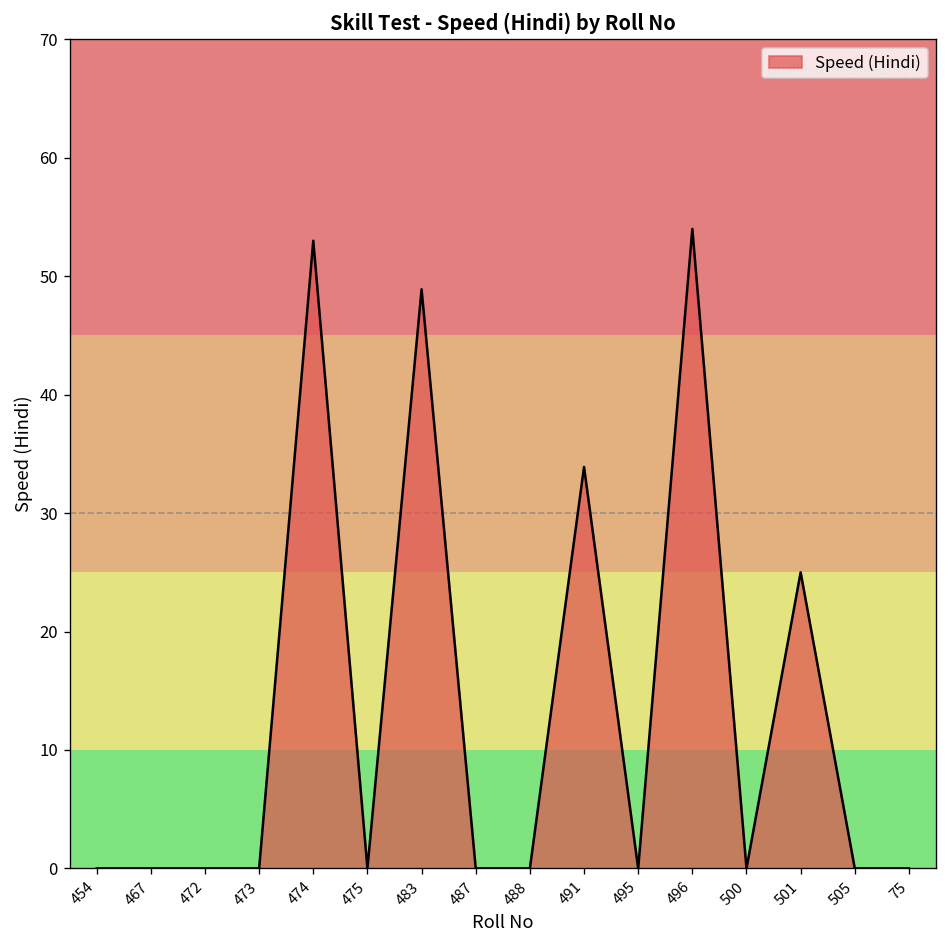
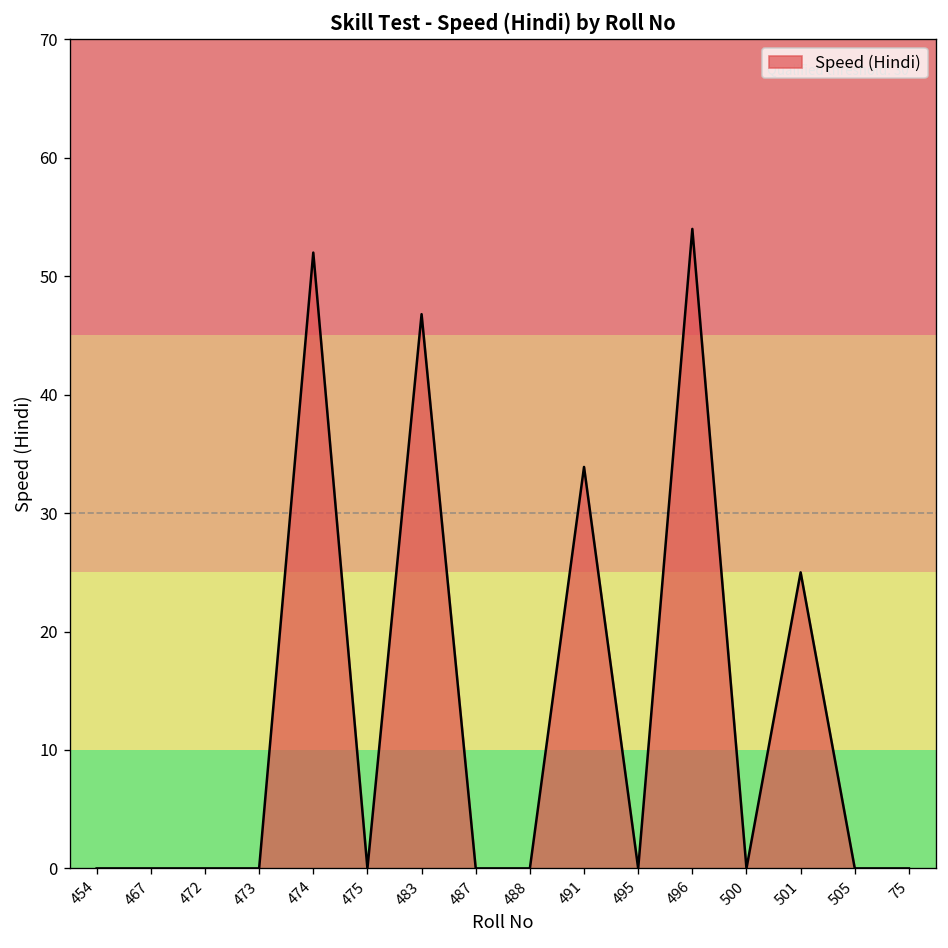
474: 53 -> 52
483: 49 -> 47
